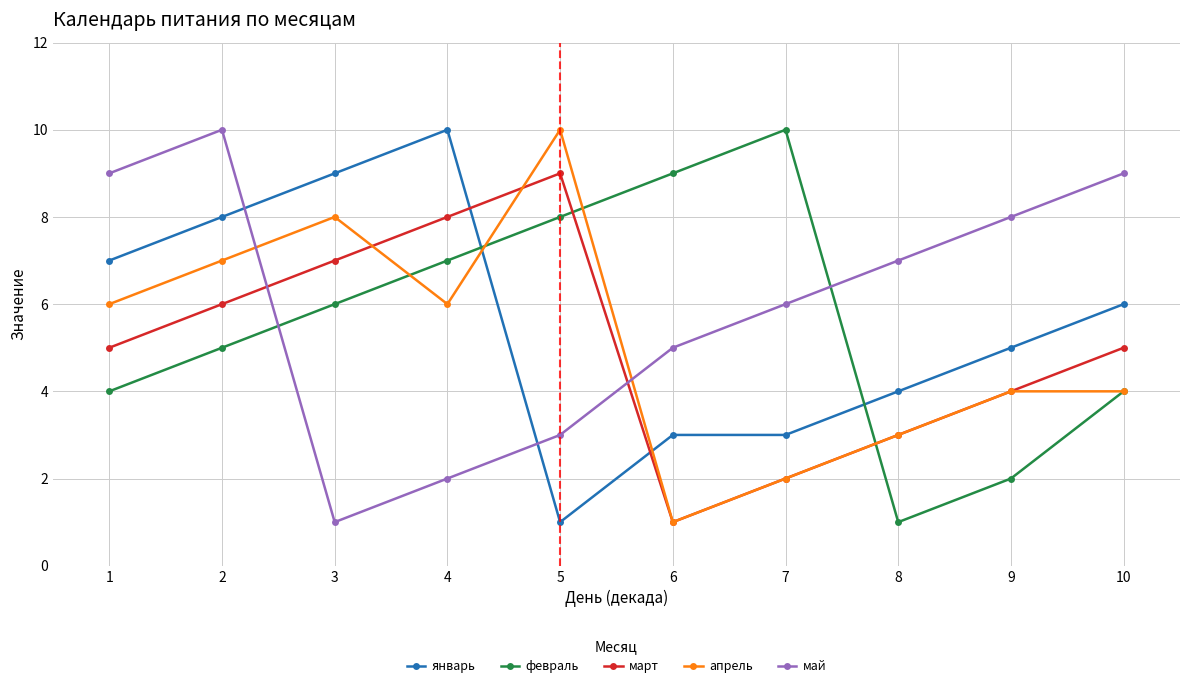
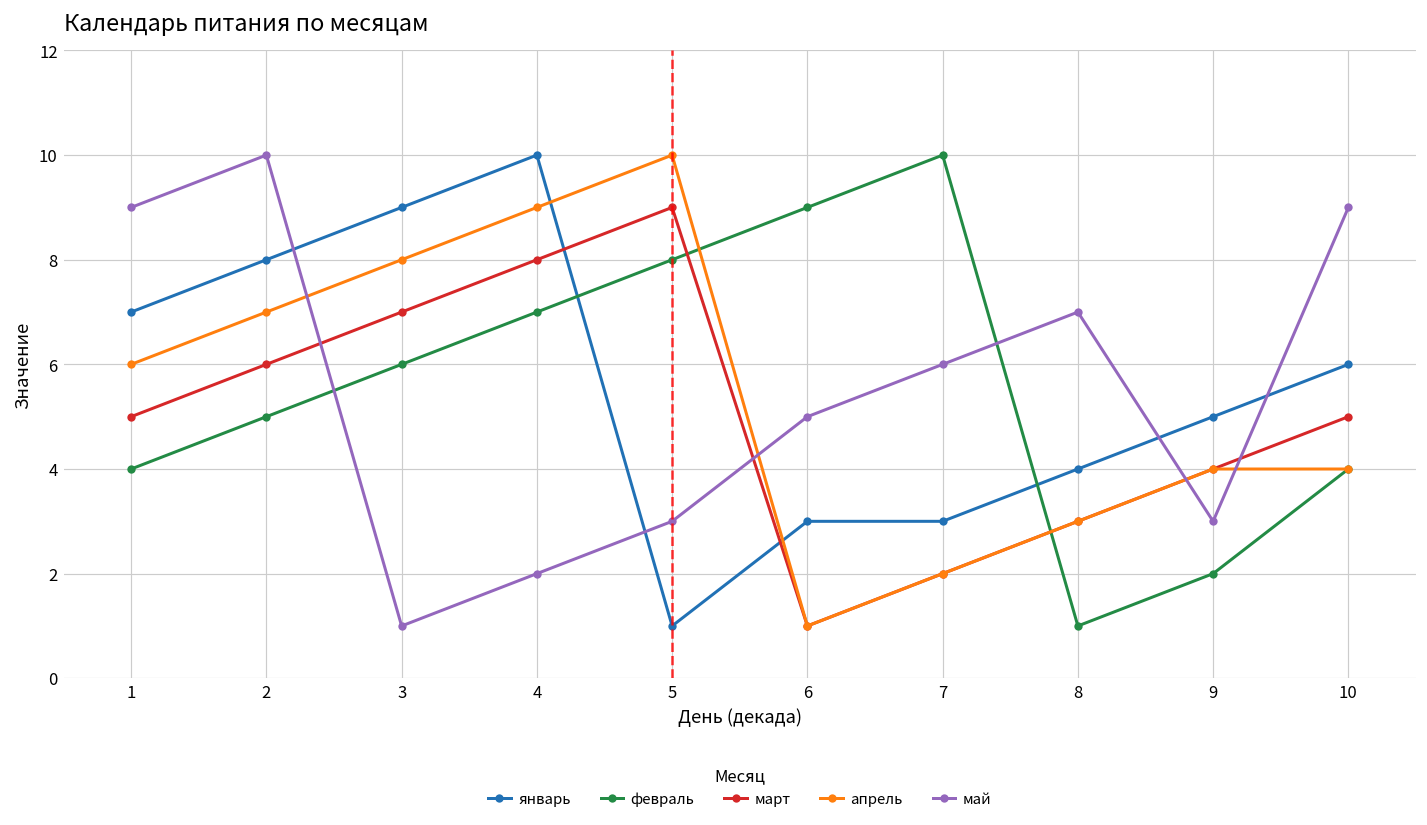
апрель, 4: 6 -> 9
май, 9: 8 -> 3
